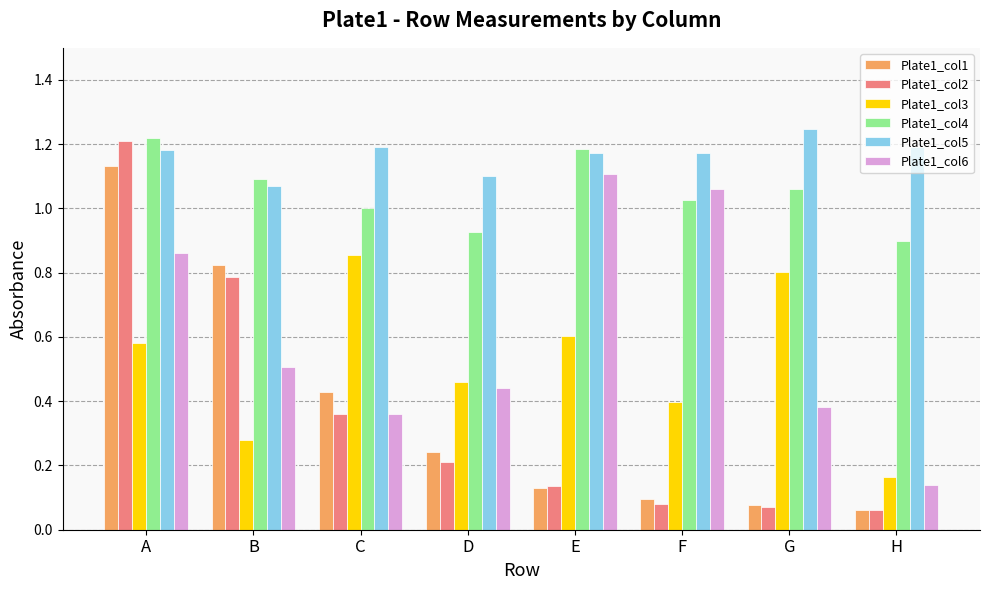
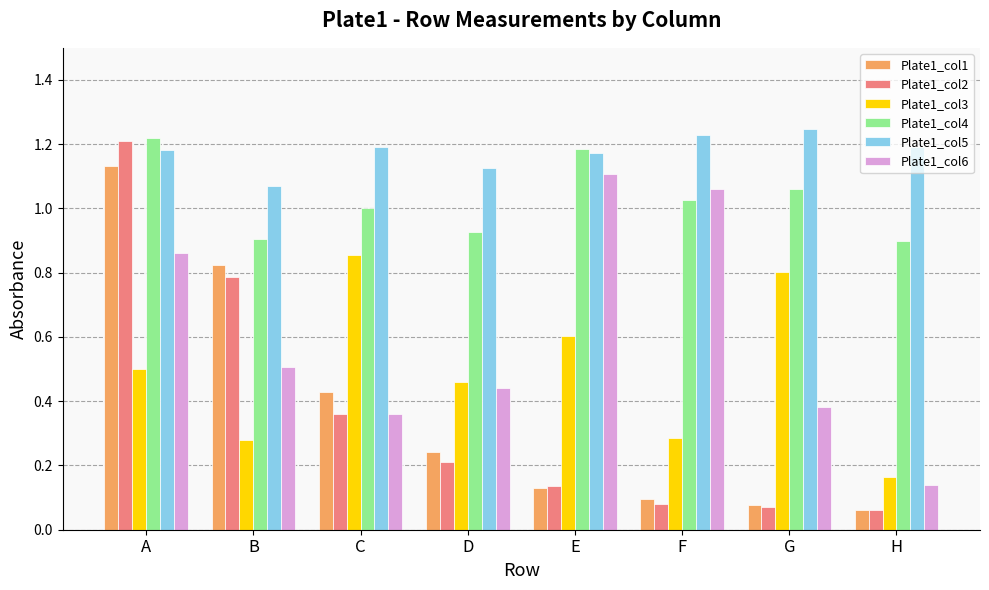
Plate1_col3, A: 0.58 -> 0.50
Plate1_col4, B: 1.09 -> 0.90
Plate1_col5, D: 1.10 -> 1.13
Plate1_col3, F: 0.40 -> 0.29
Plate1_col5, F: 1.17 -> 1.23
